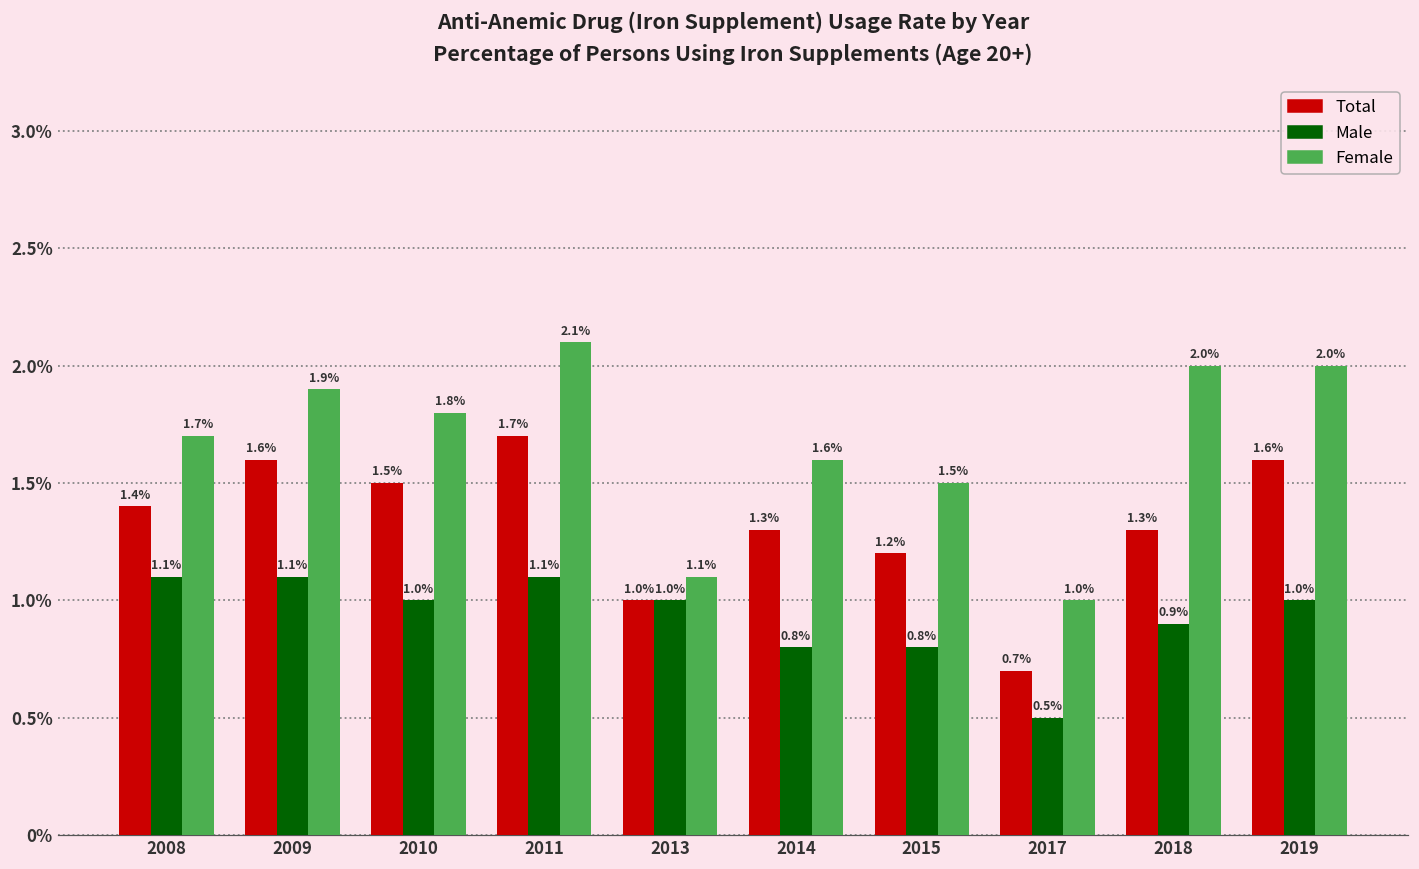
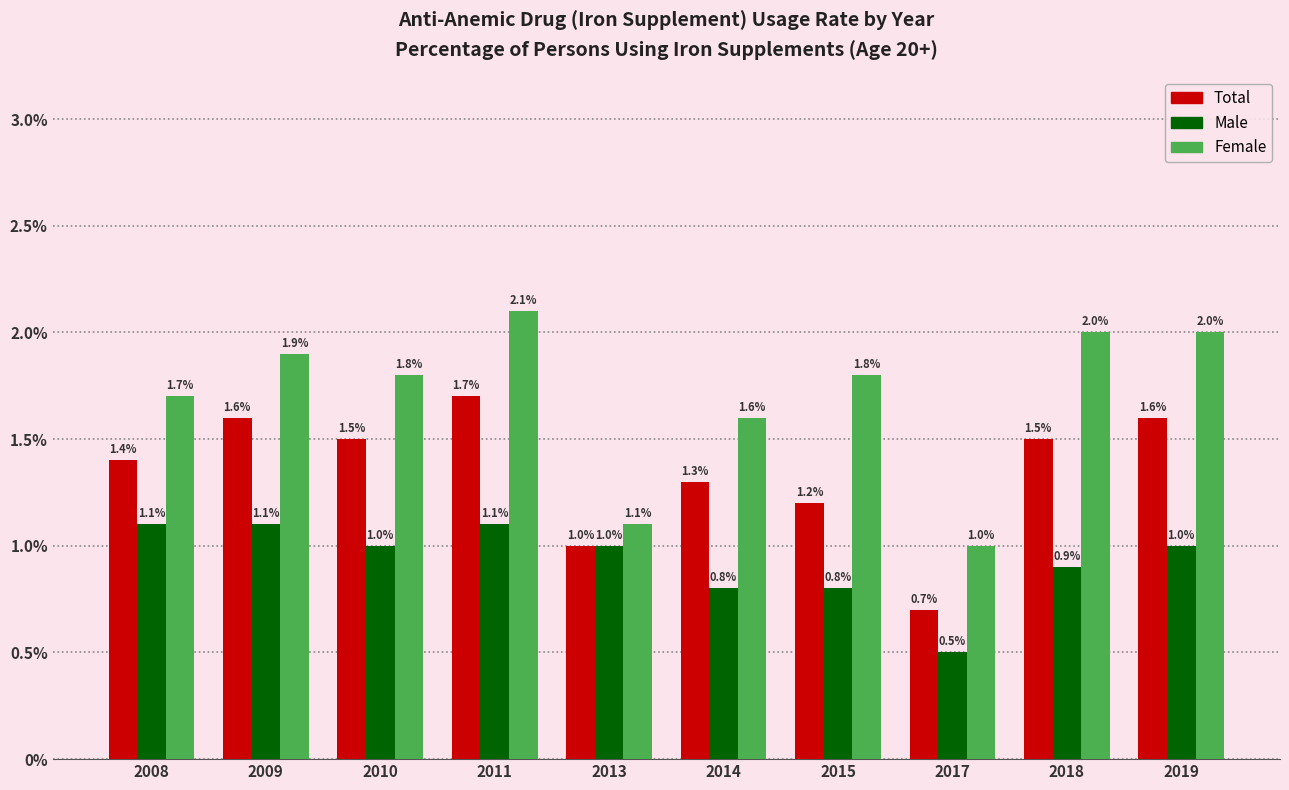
Female, 2015: 1.5% -> 1.8%
Total, 2018: 1.3% -> 1.5%
